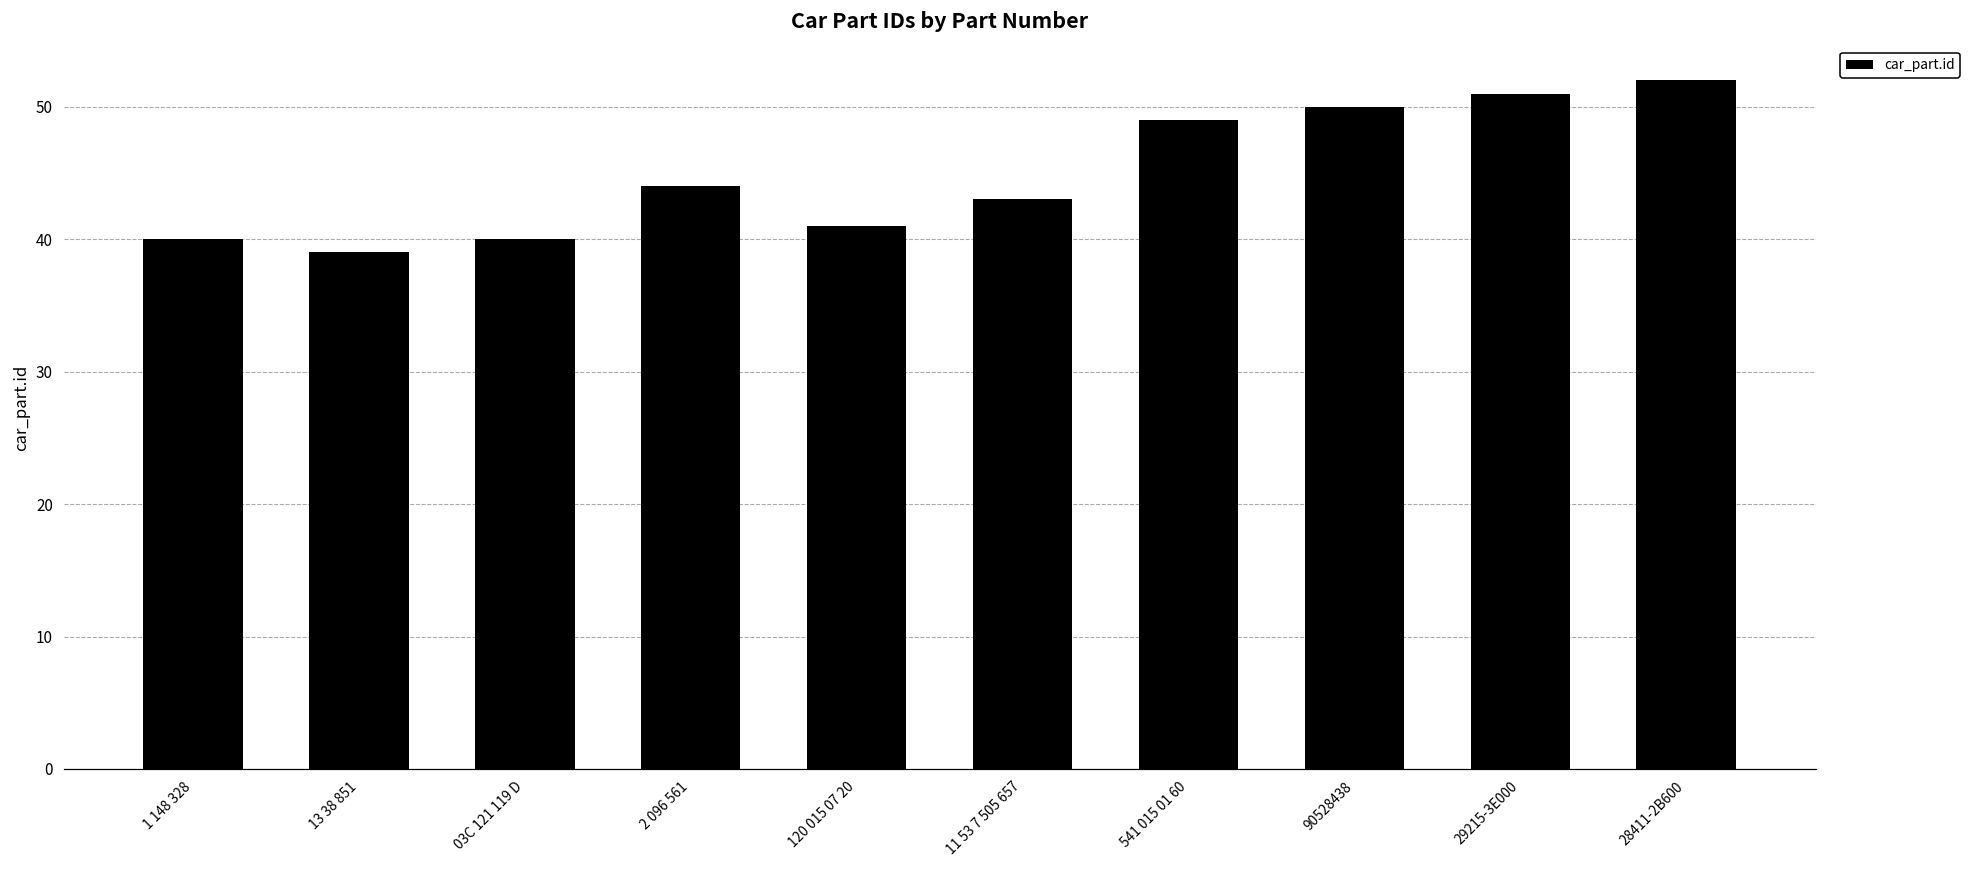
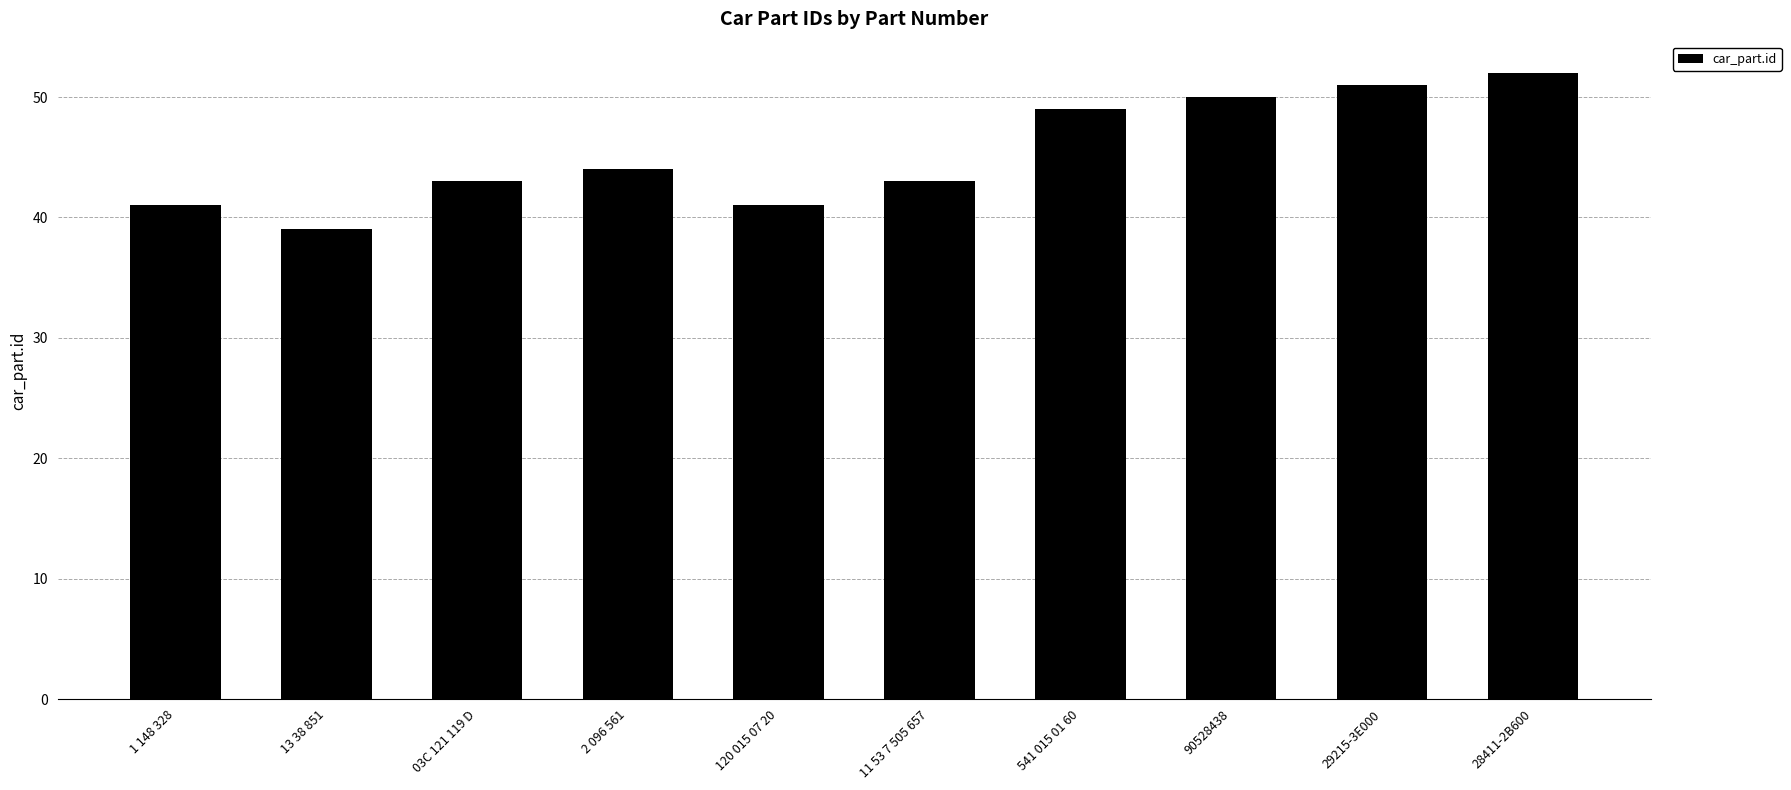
1 148 328: 40 -> 41
03C 121 119 D: 40 -> 43
